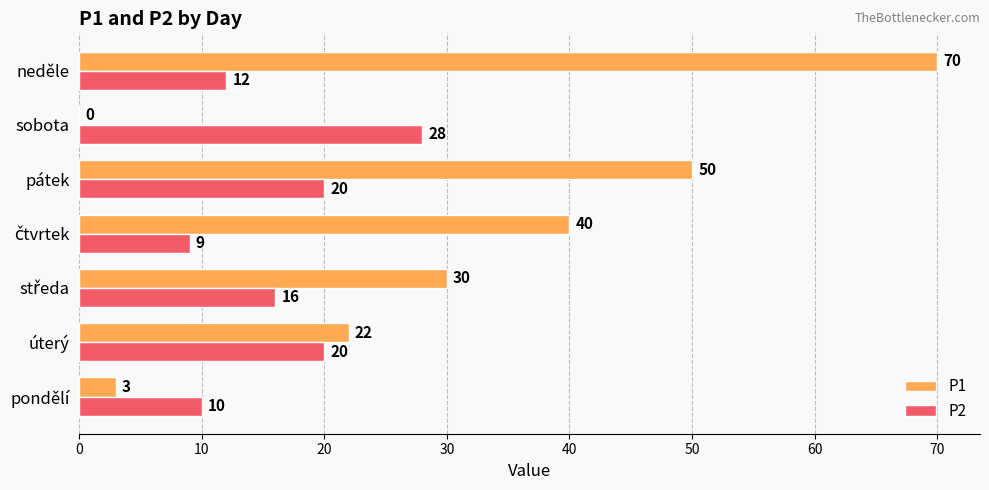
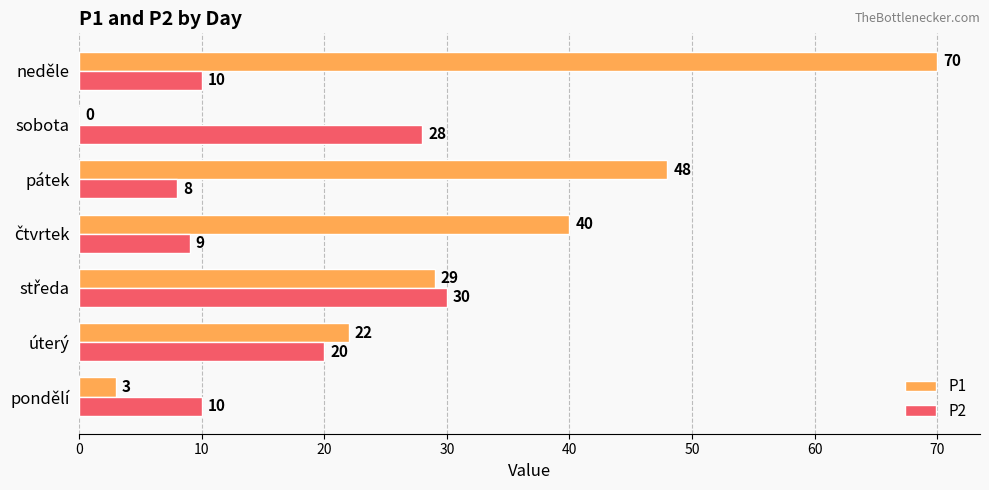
P2, neděle: 12 -> 10
P1, pátek: 50 -> 48
P2, pátek: 20 -> 8
P1, středa: 30 -> 29
P2, středa: 16 -> 30
